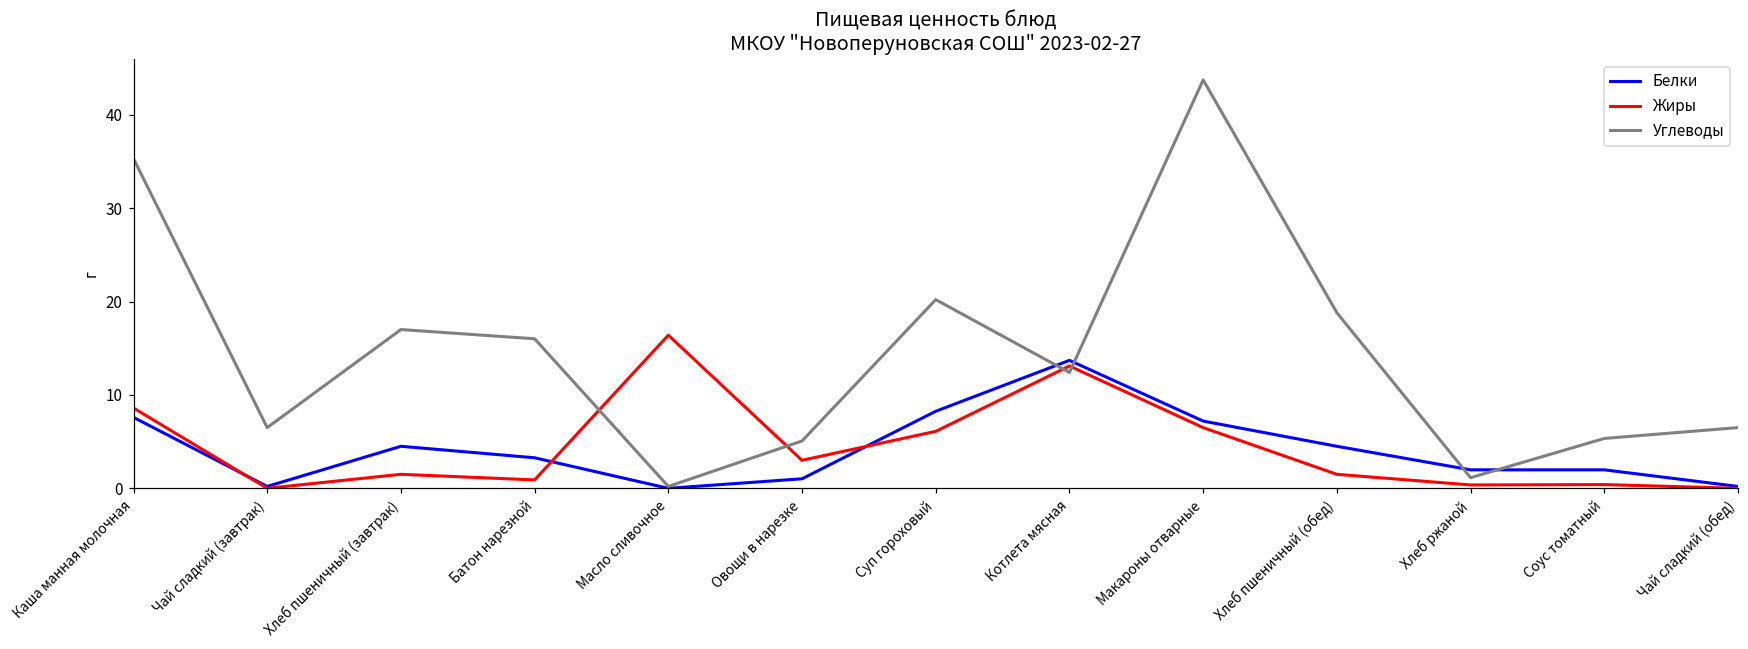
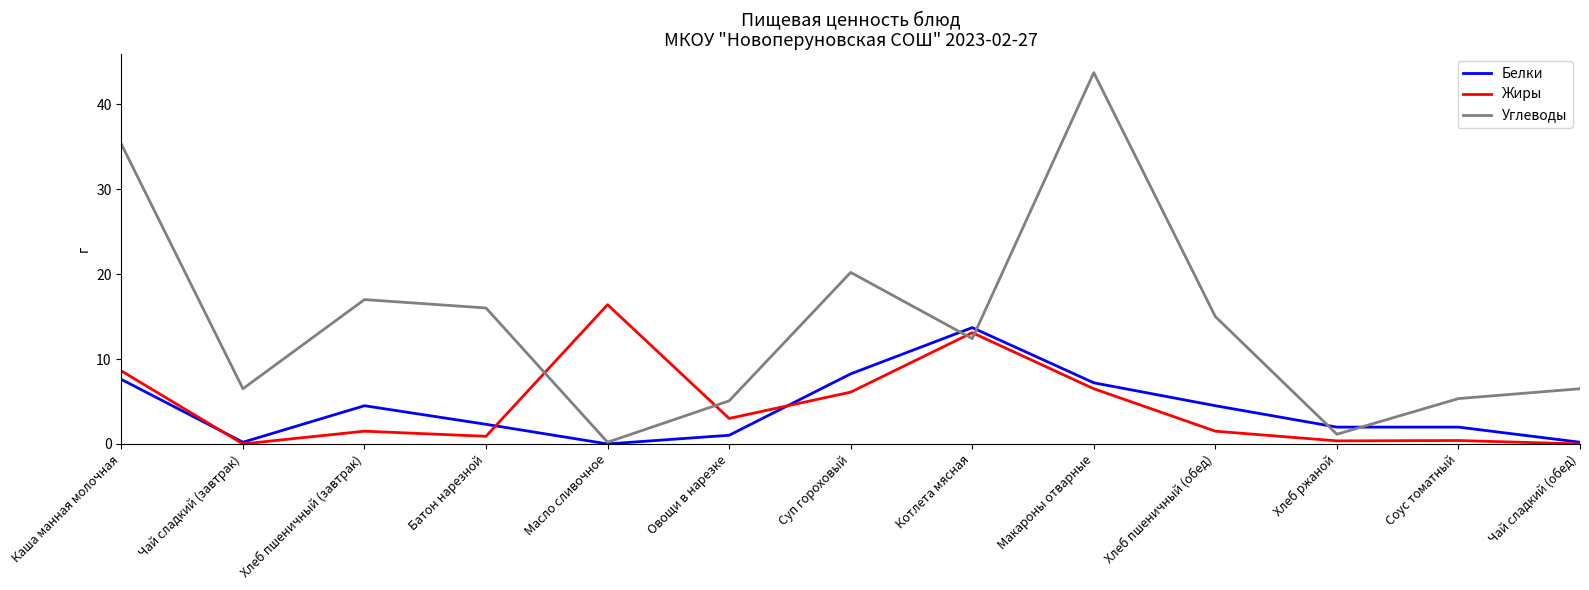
Белки, Батон нарезной: 3 -> 2
Углеводы, Хлеб пшеничный (обед): 19 -> 15
